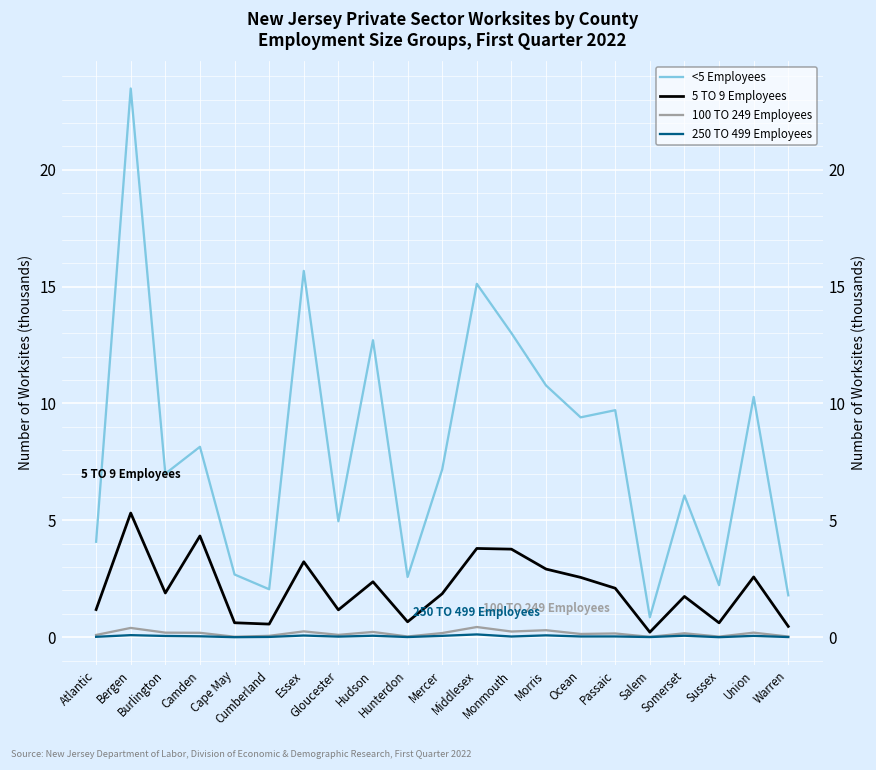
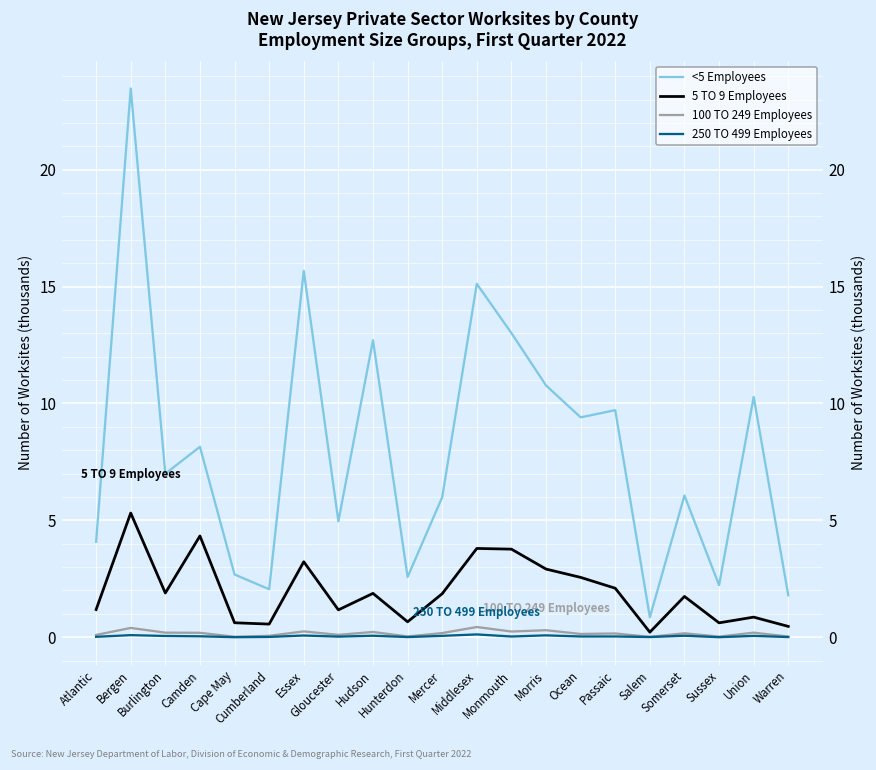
5 TO 9 Employees, Hudson: 2.4 -> 1.9
<5 Employees, Mercer: 7.2 -> 6.0
5 TO 9 Employees, Union: 2.6 -> 0.9
